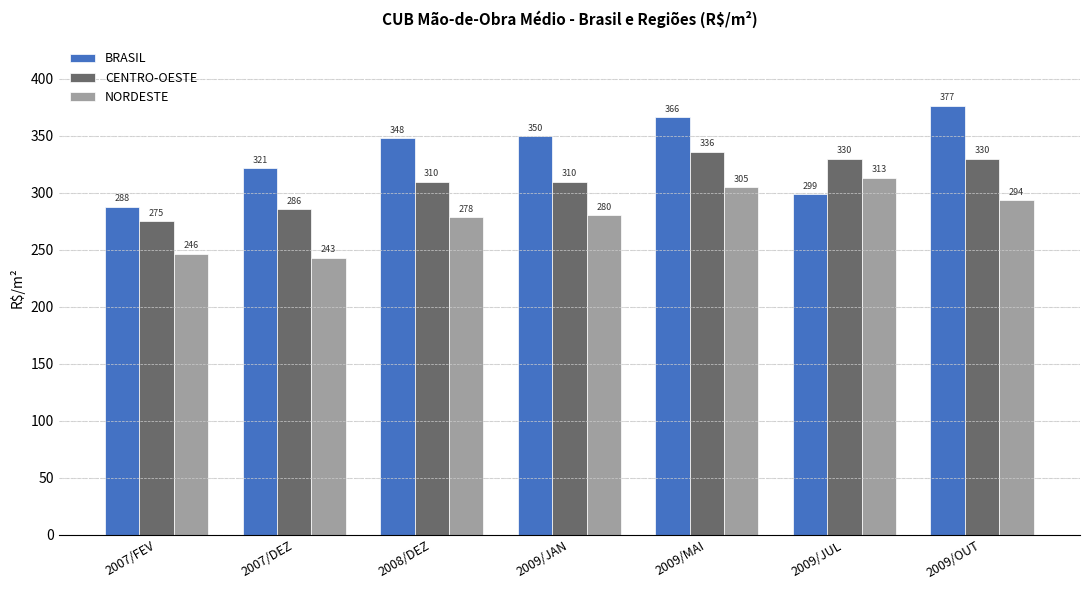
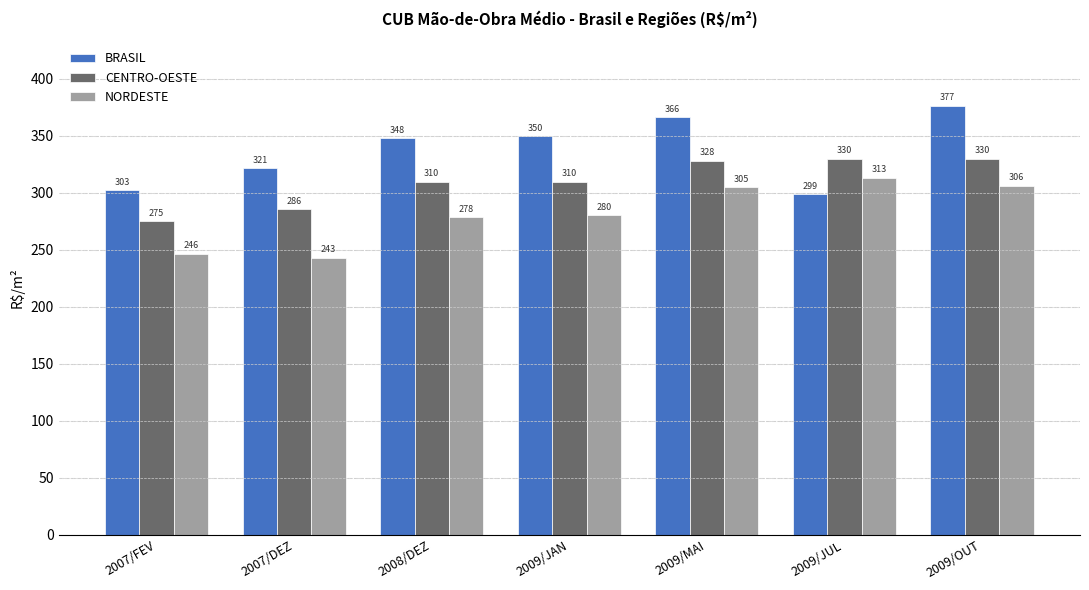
BRASIL, 2007/FEV: 288 -> 303
CENTRO-OESTE, 2009/MAI: 336 -> 328
NORDESTE, 2009/OUT: 294 -> 306
